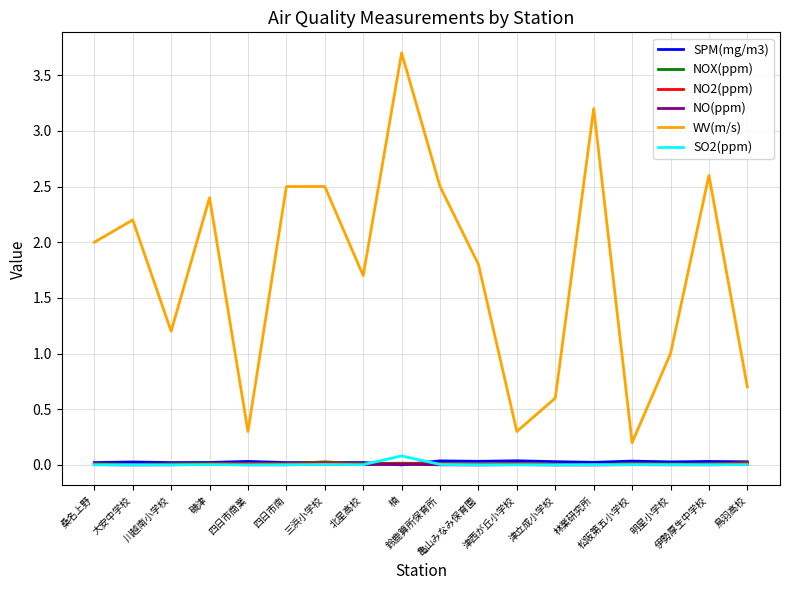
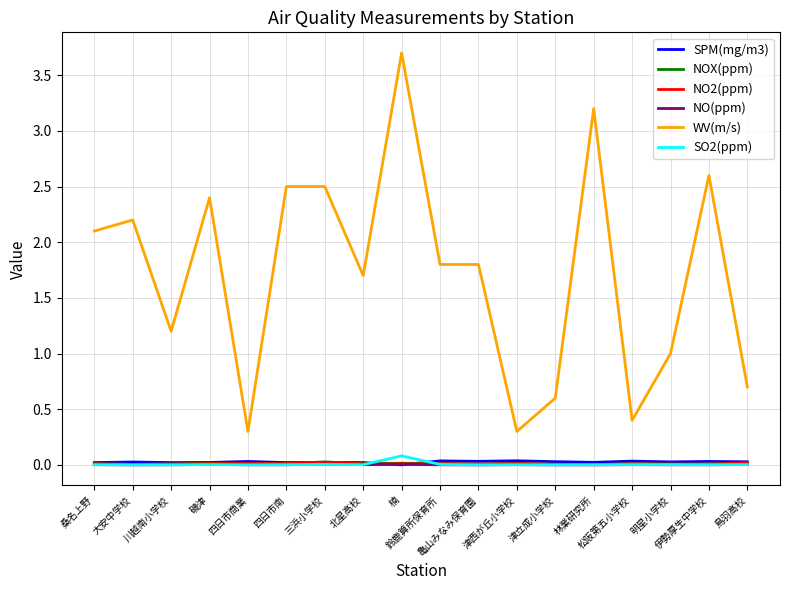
WV(m/s), 桑名上野: 2.0 -> 2.1
WV(m/s), 鈴鹿算所保育所: 2.5 -> 1.8
WV(m/s), 松阪第五小学校: 0.2 -> 0.4
